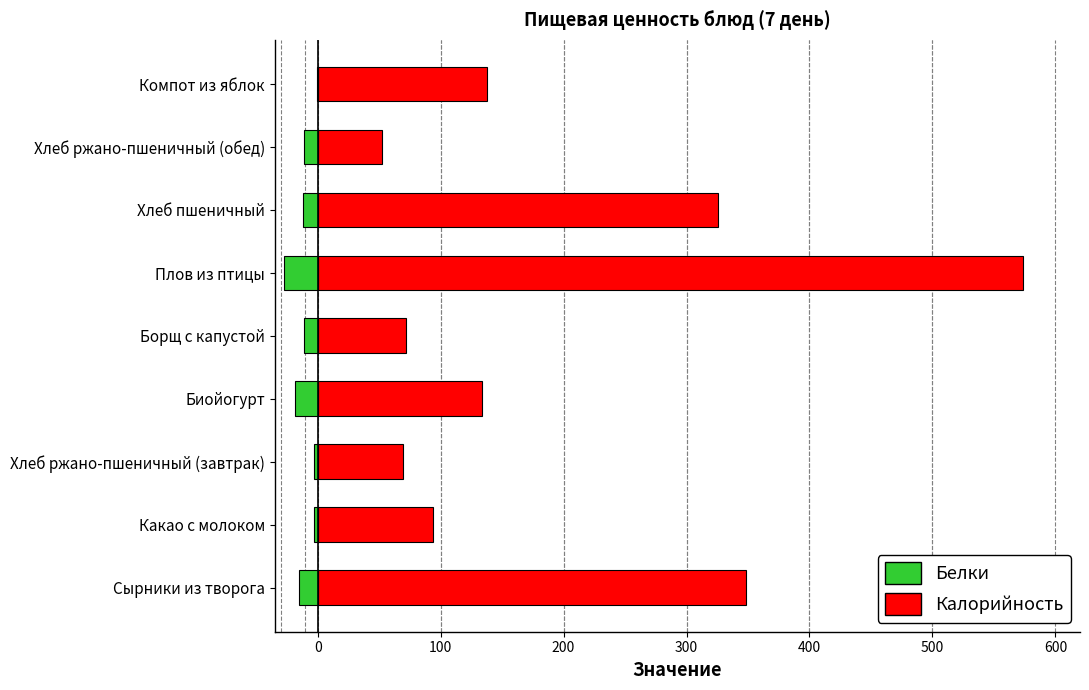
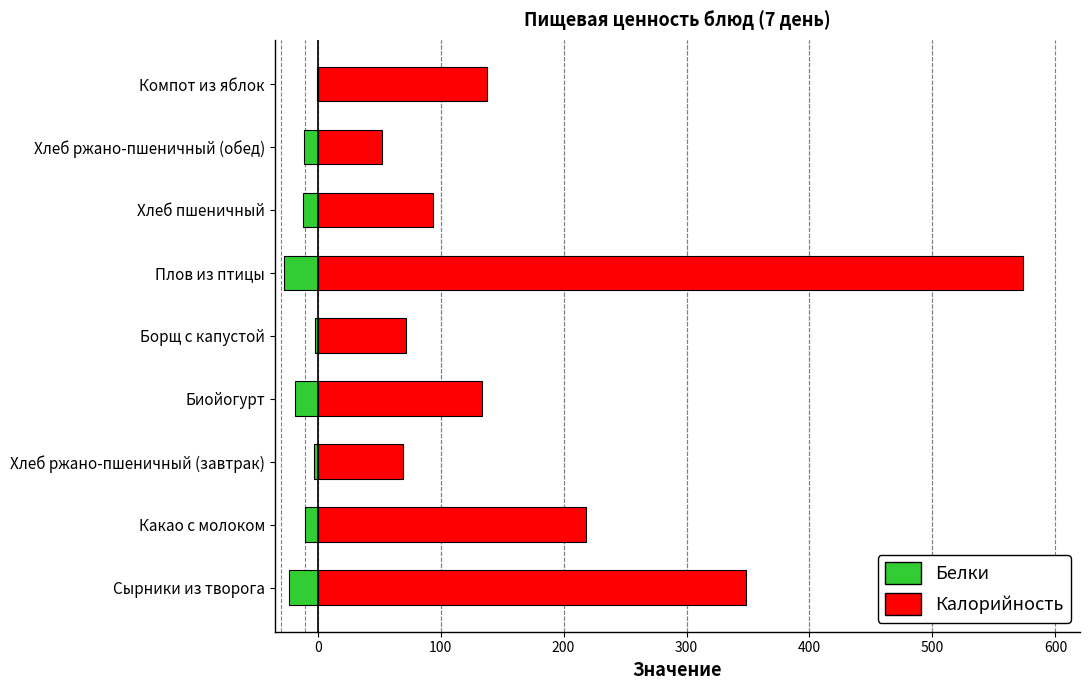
Калорийность, Хлеб пшеничный: 326 -> 94
Белки, Борщ с капустой: -11 -> -2
Калорийность, Какао с молоком: 94 -> 218
Белки, Какао с молоком: -3 -> -11
Белки, Сырники из творога: -15 -> -23
